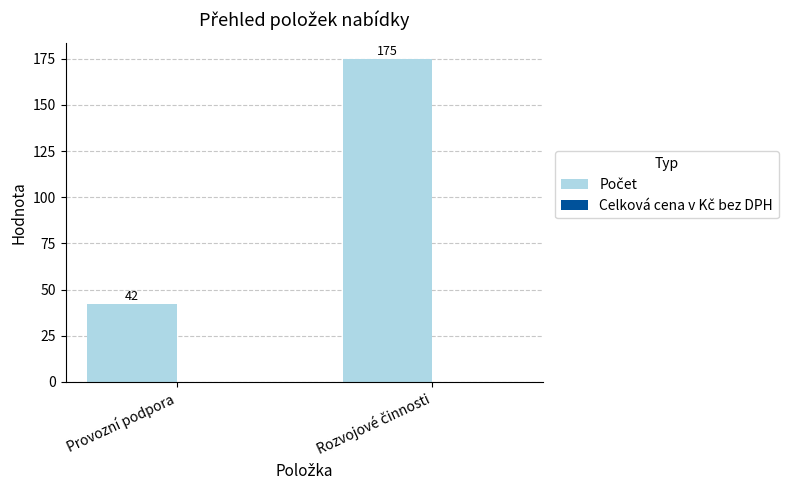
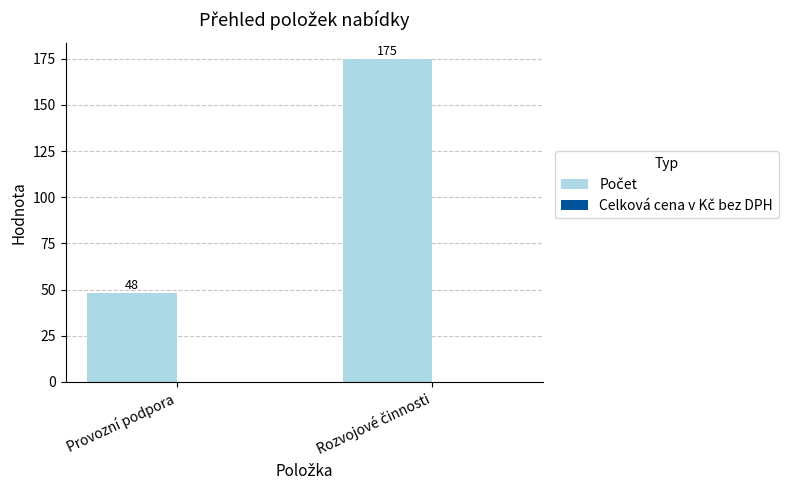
Počet, Provozní podpora: 42 -> 48
